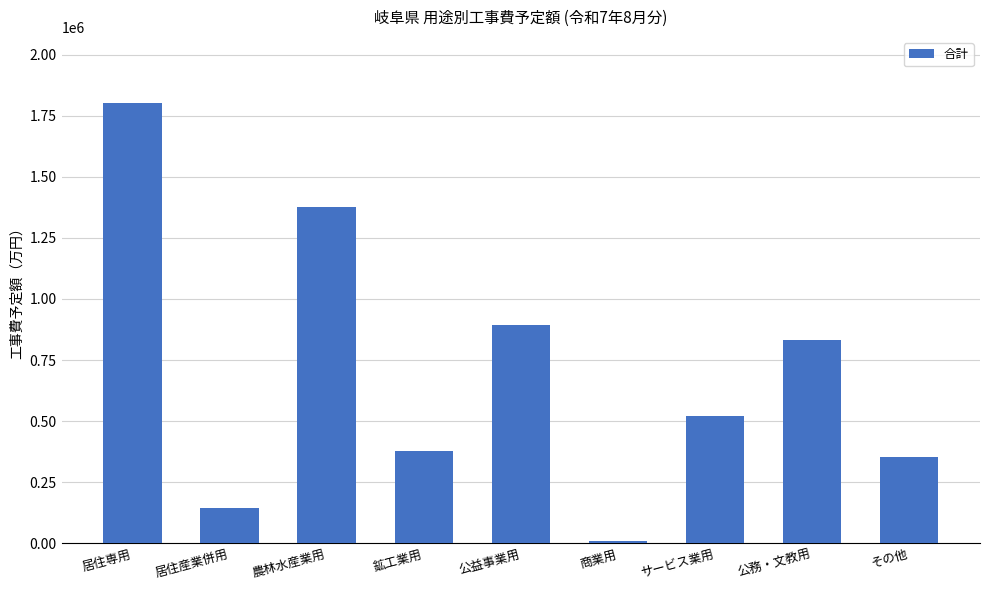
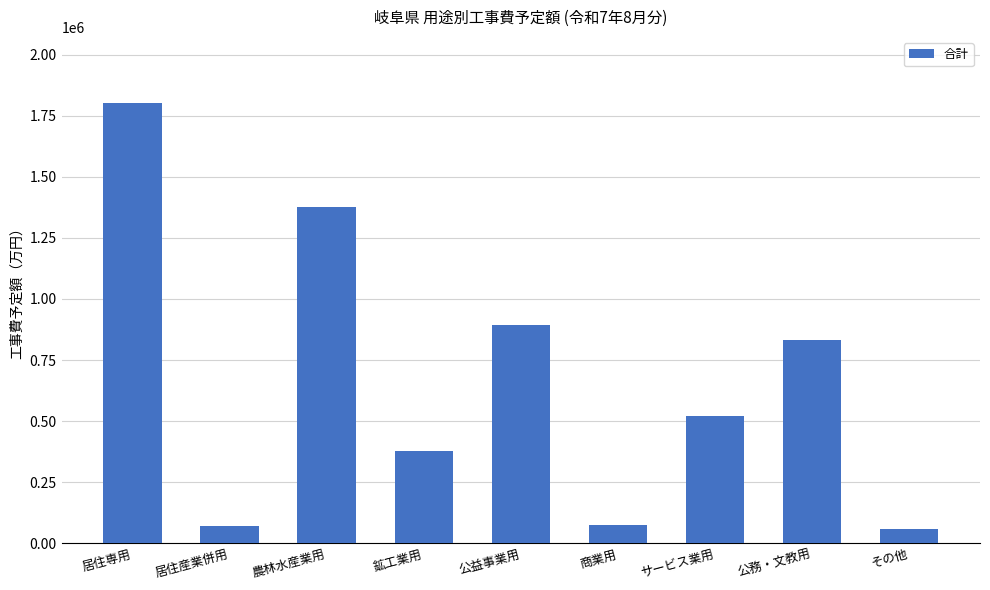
居住産業併用: 140000 -> 70000
商業用: 10000 -> 80000
その他: 350000 -> 60000
